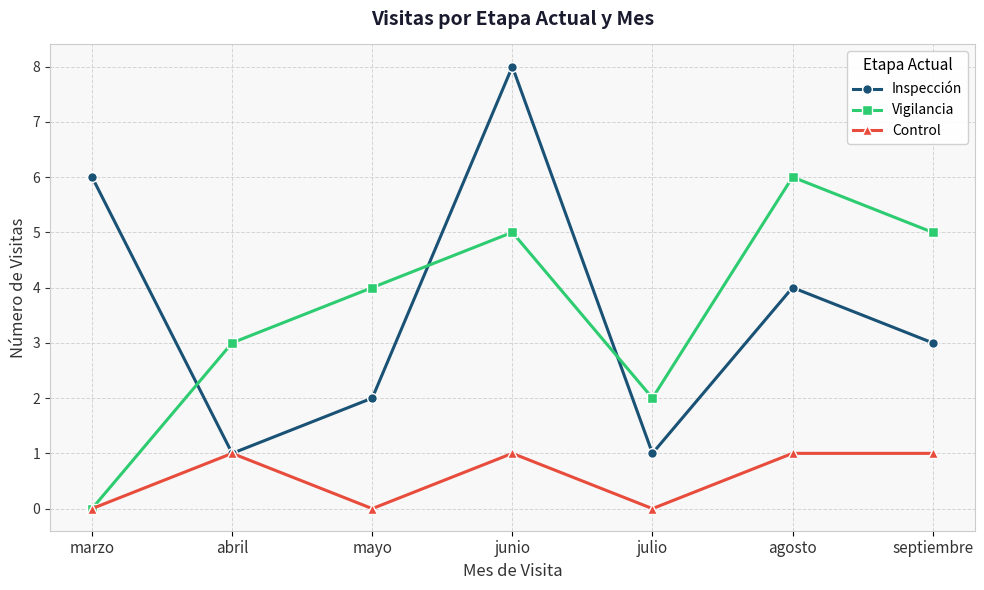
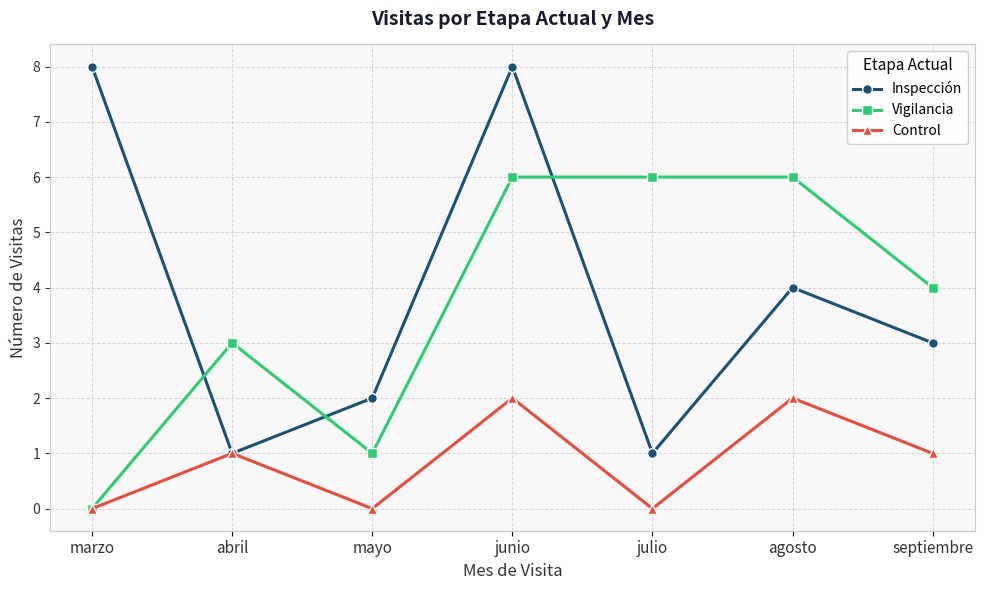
Inspección, marzo: 6 -> 8
Vigilancia, mayo: 4 -> 1
Vigilancia, junio: 5 -> 6
Control, junio: 1 -> 2
Vigilancia, julio: 2 -> 6
Control, agosto: 1 -> 2
Vigilancia, septiembre: 5 -> 4
